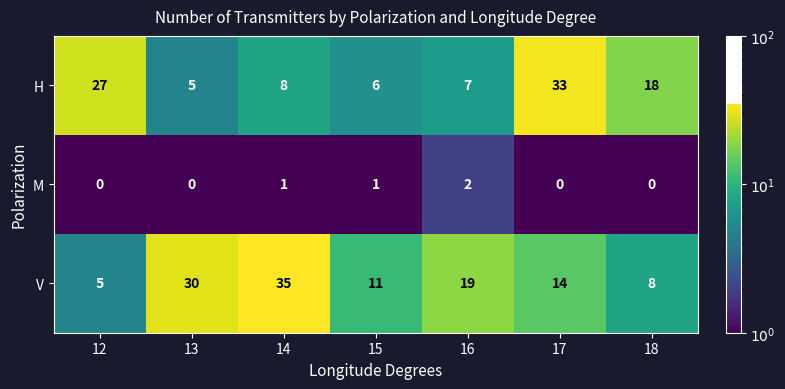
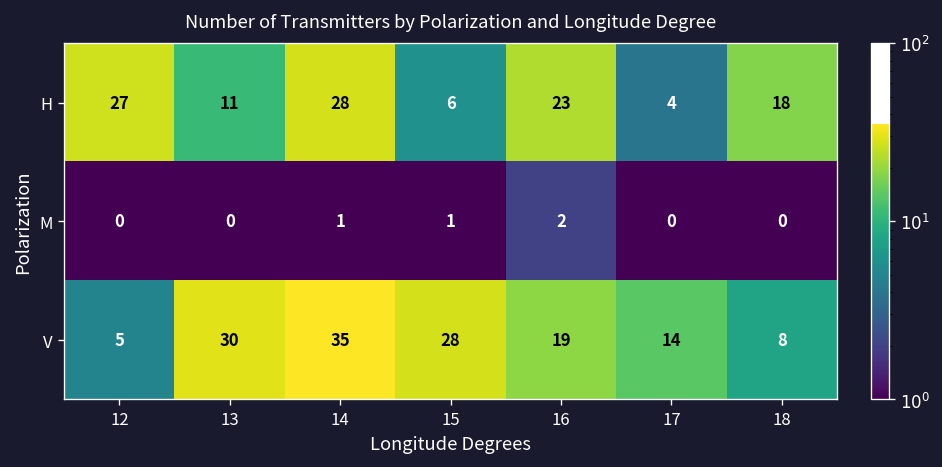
H, 13: 5 -> 11
H, 14: 8 -> 28
H, 16: 7 -> 23
H, 17: 33 -> 4
V, 15: 11 -> 28
